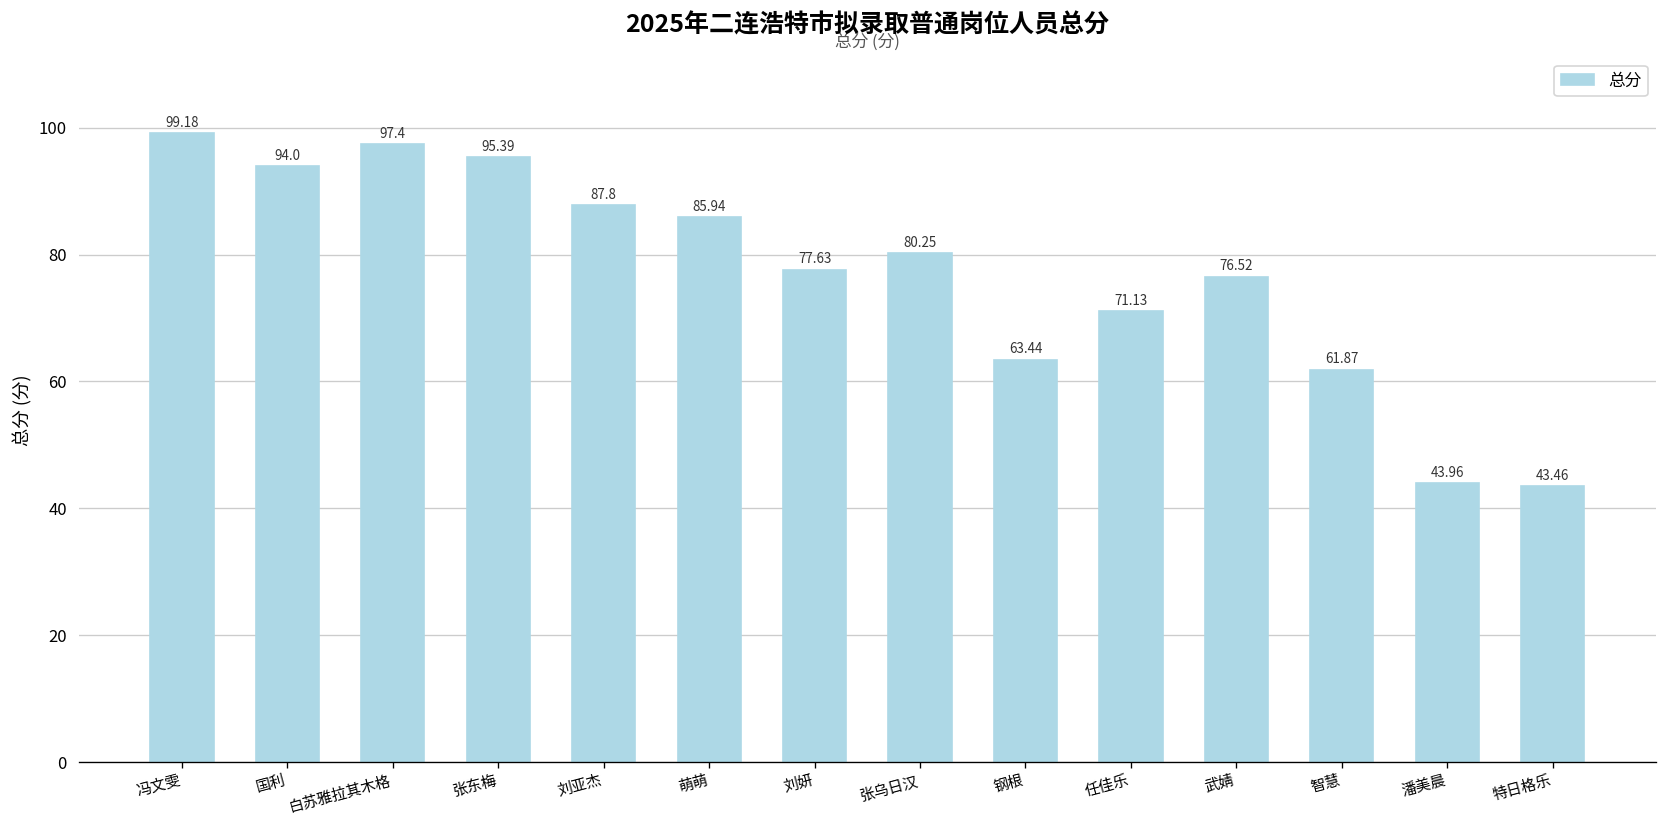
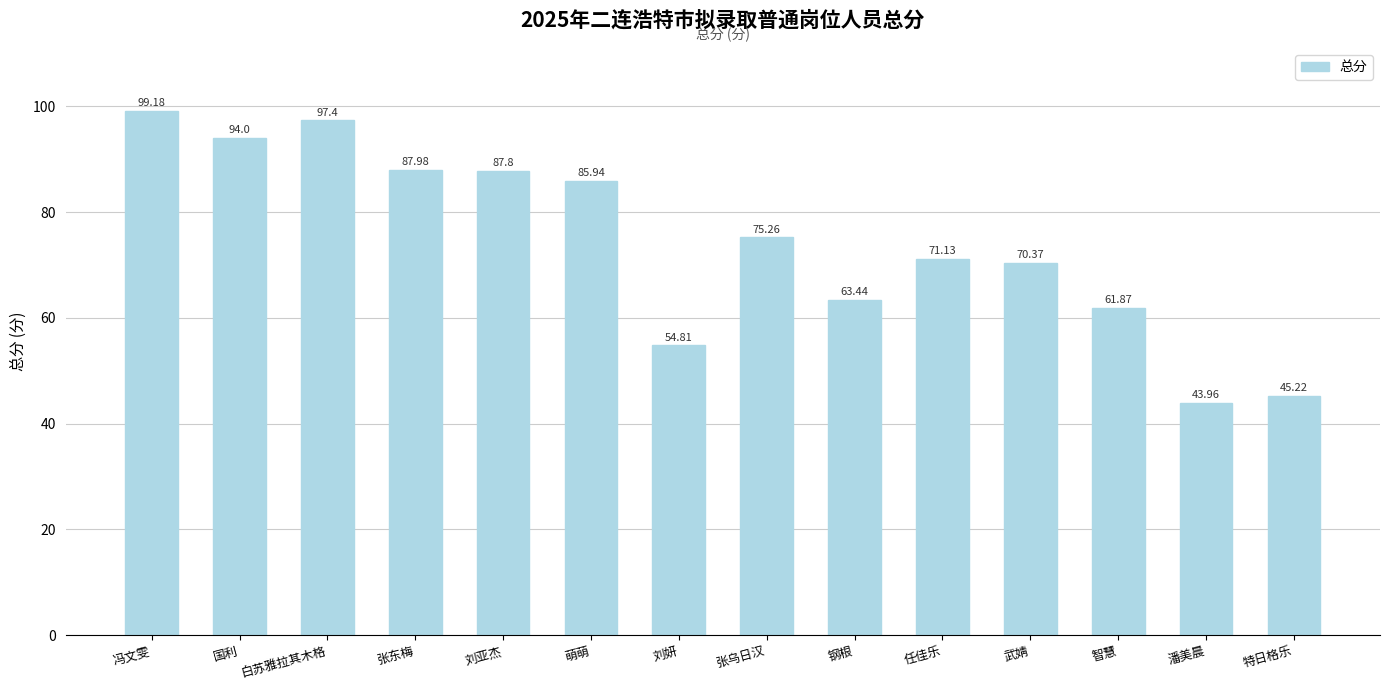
张东梅: 95.39 -> 87.98
刘妍: 77.63 -> 54.81
张乌日汉: 80.25 -> 75.26
武婧: 76.52 -> 70.37
特日格乐: 43.46 -> 45.22
